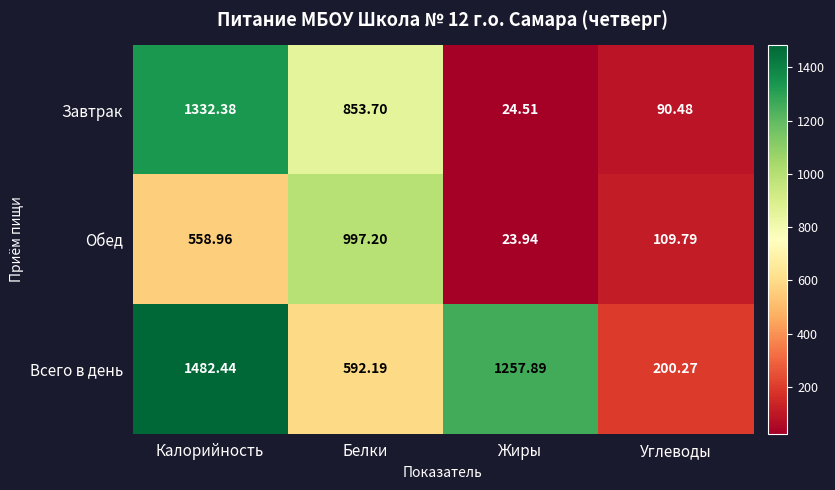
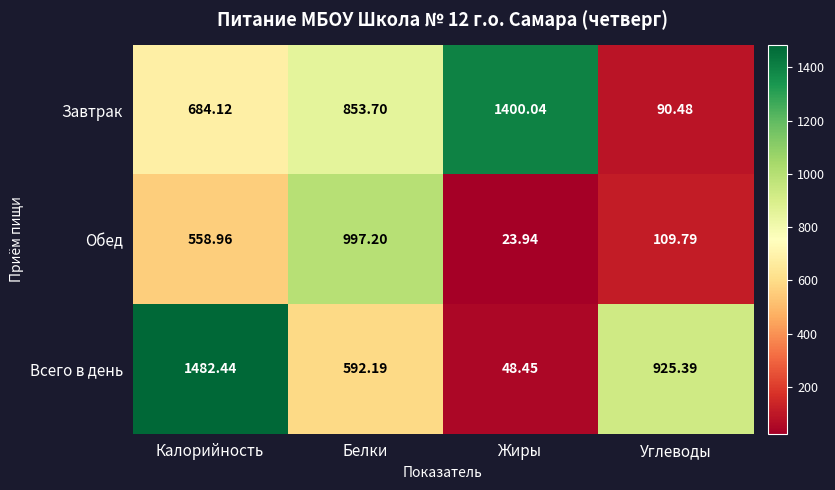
Завтрак, Калорийность: 1332.38 -> 684.12
Завтрак, Жиры: 24.51 -> 1400.04
Всего в день, Жиры: 1257.89 -> 48.45
Всего в день, Углеводы: 200.27 -> 925.39
